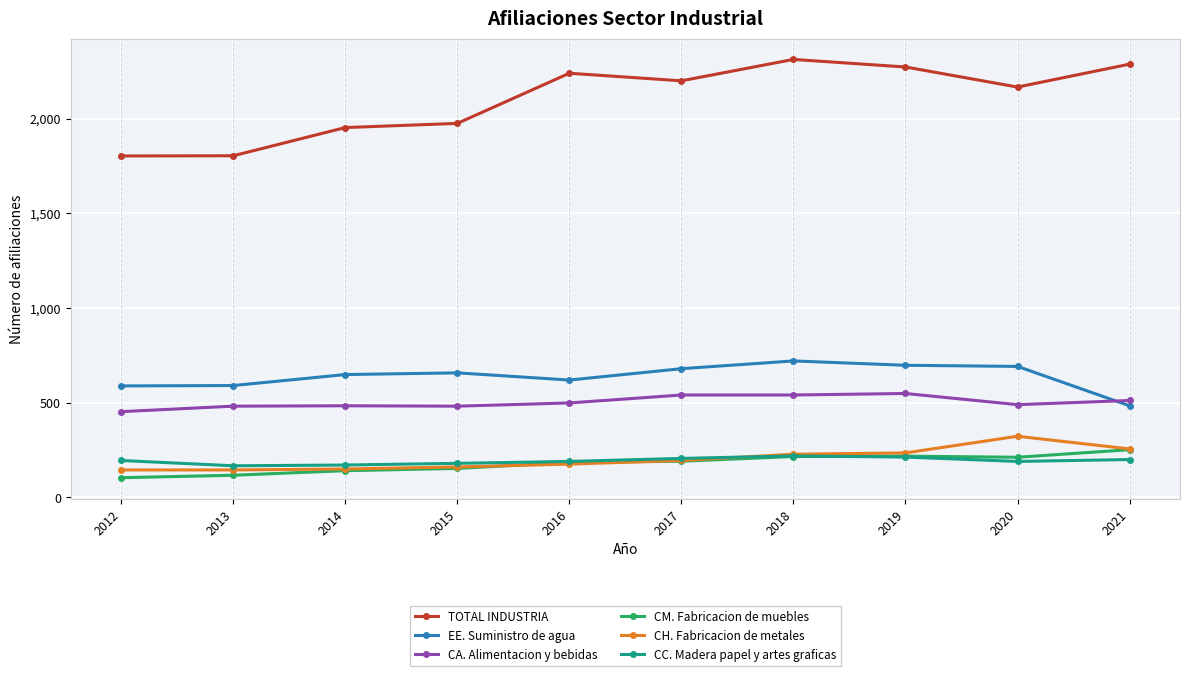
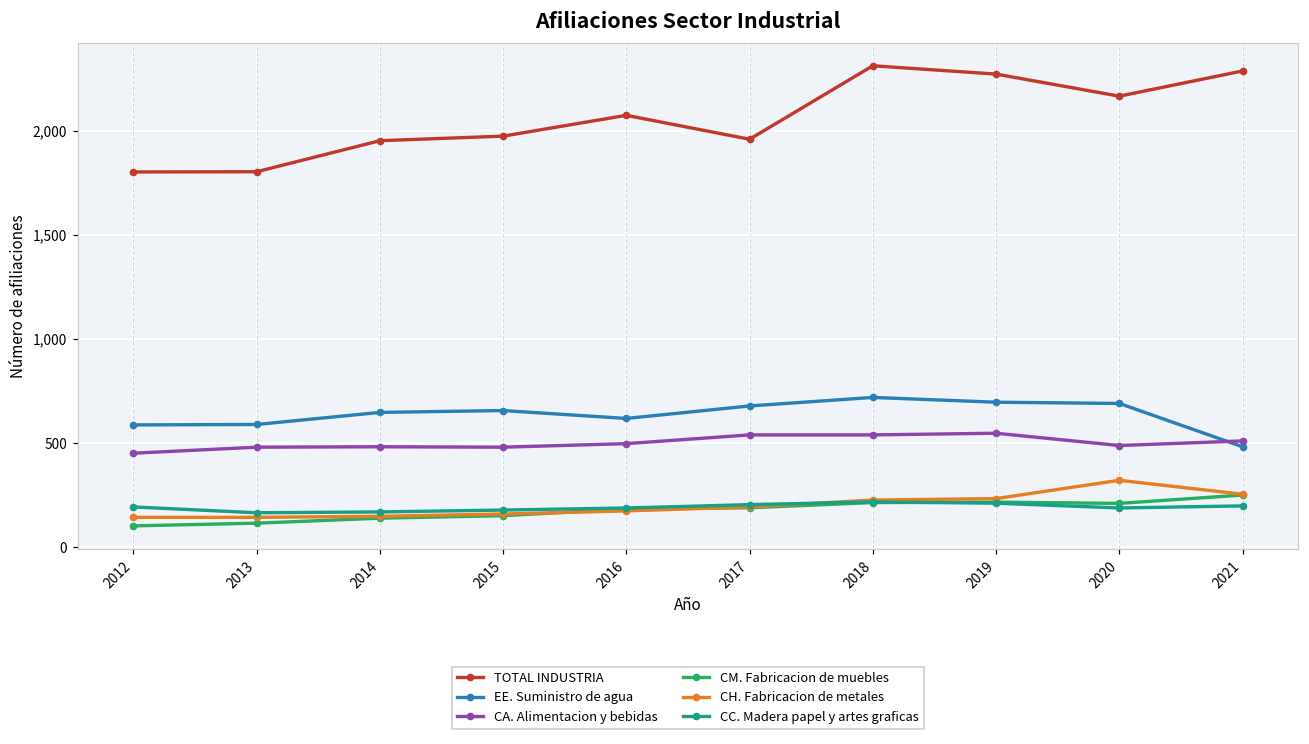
TOTAL INDUSTRIA, 2016: 2,240 -> 2,080
TOTAL INDUSTRIA, 2017: 2,200 -> 1,960
